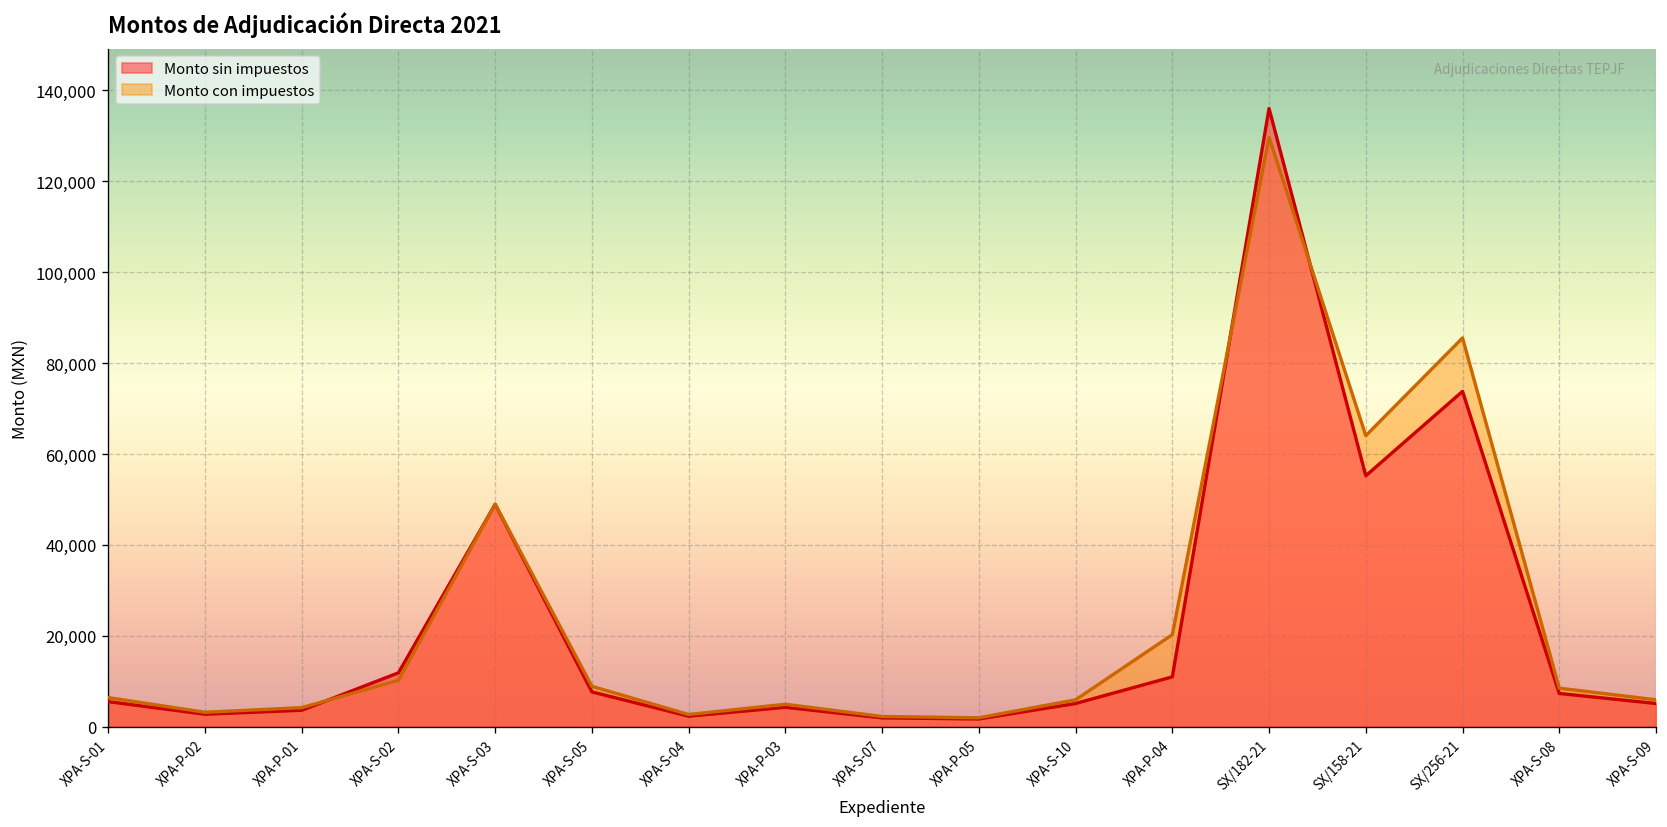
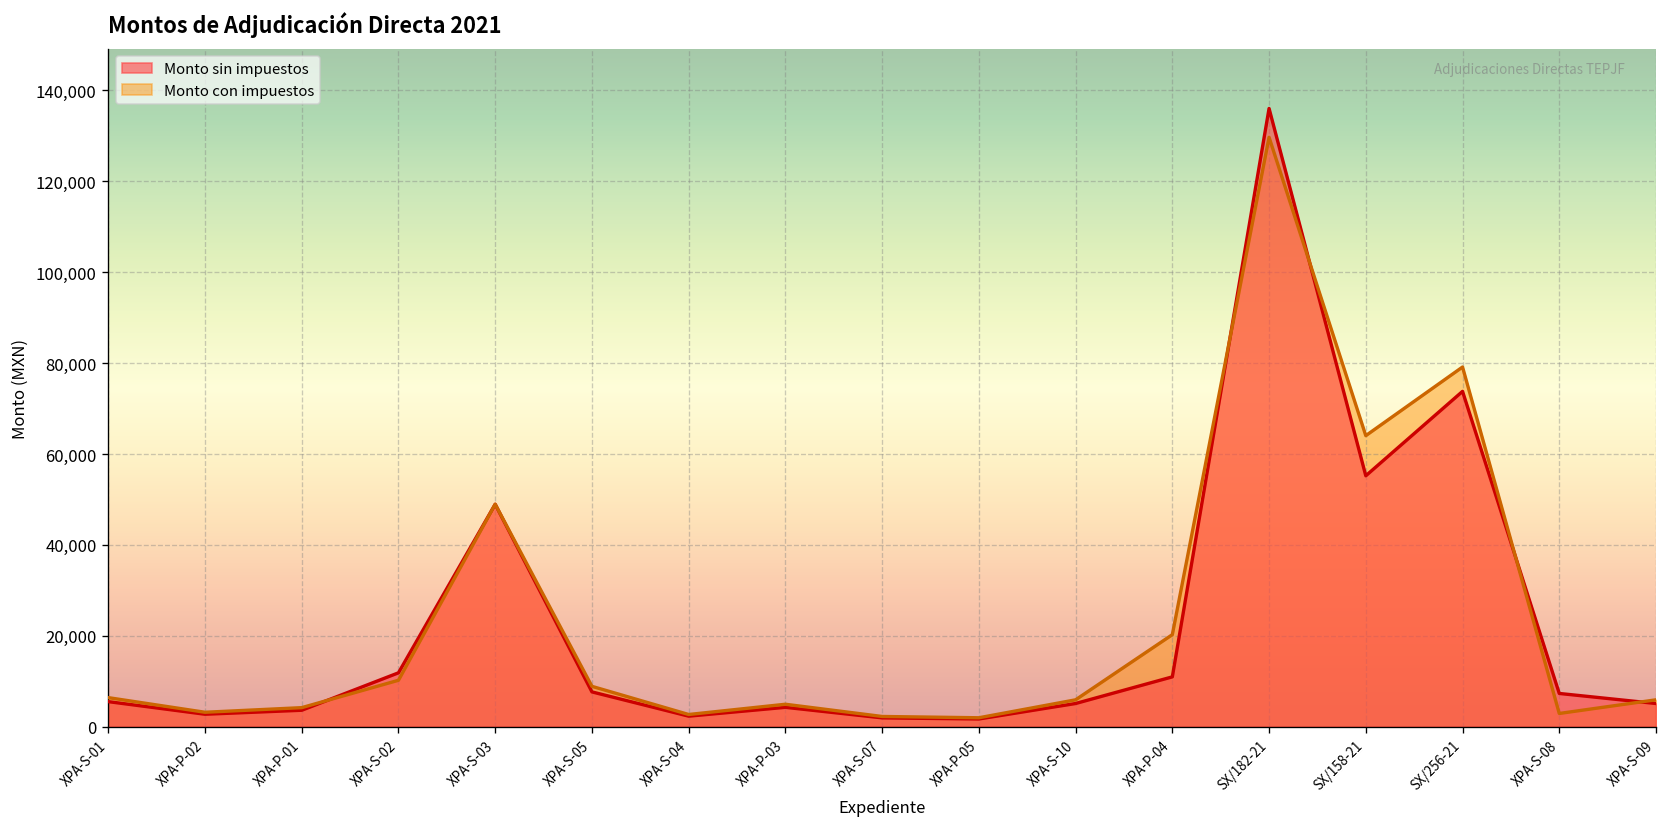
Monto con impuestos, SX/256-21: 86,000 -> 79,000
Monto con impuestos, XPA-S-08: 8,000 -> 3,000
